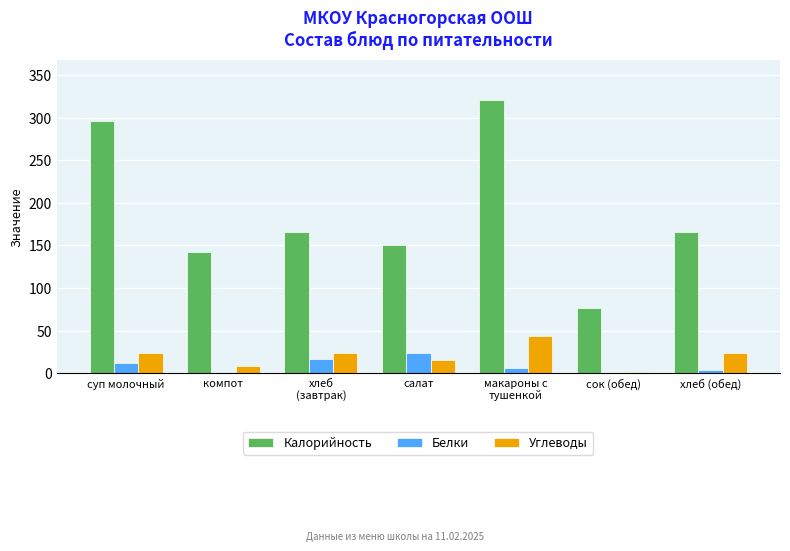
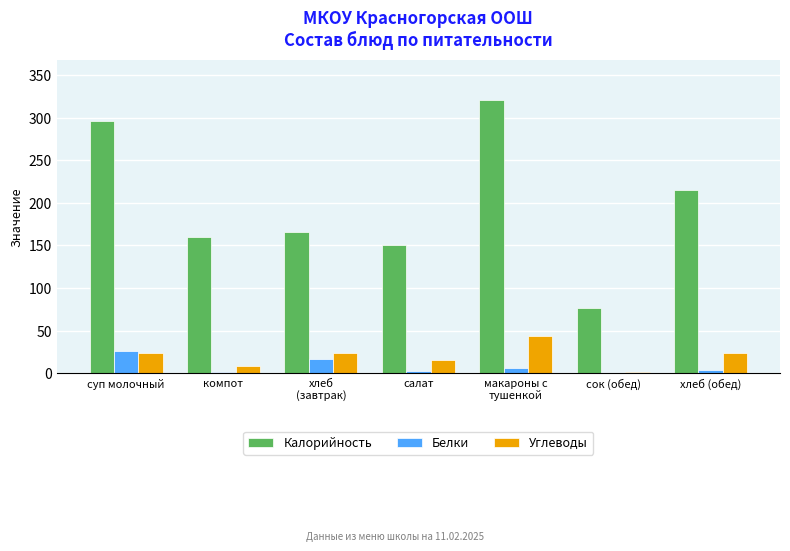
Белки, суп молочный: 10 -> 30
Калорийность, компот: 140 -> 160
Белки, салат: 20 -> 0
Калорийность, хлеб (обед): 170 -> 210
